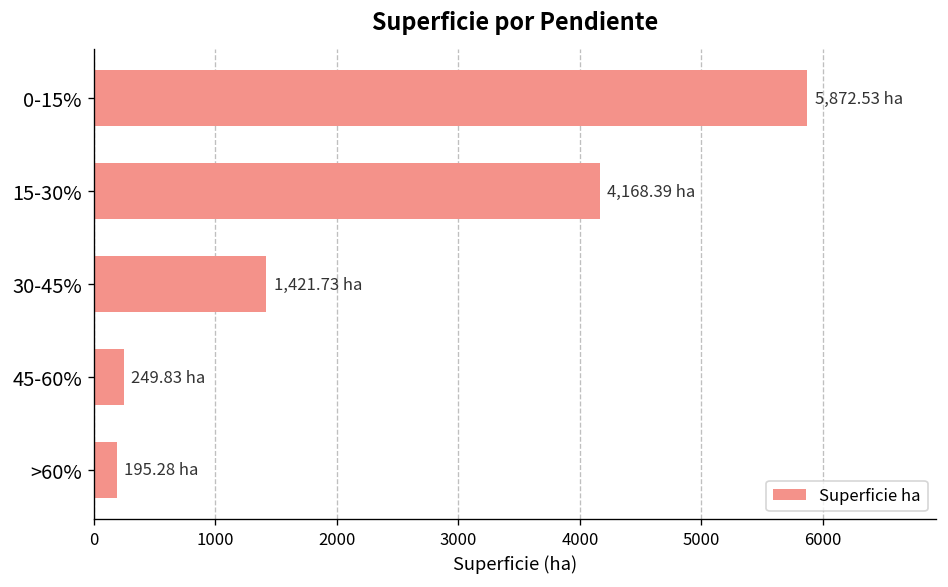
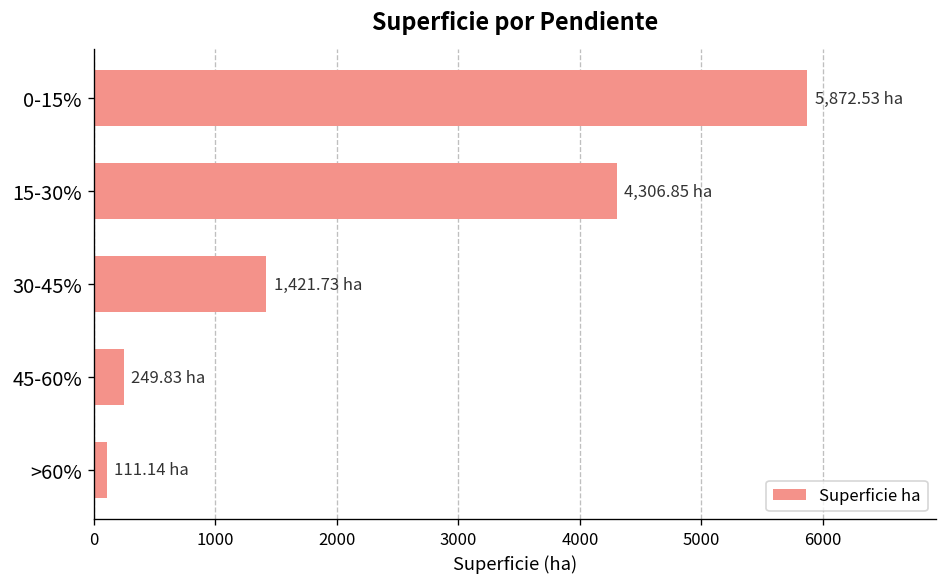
15-30%: 4,168.39 -> 4,306.85
>60%: 195.28 -> 111.14
